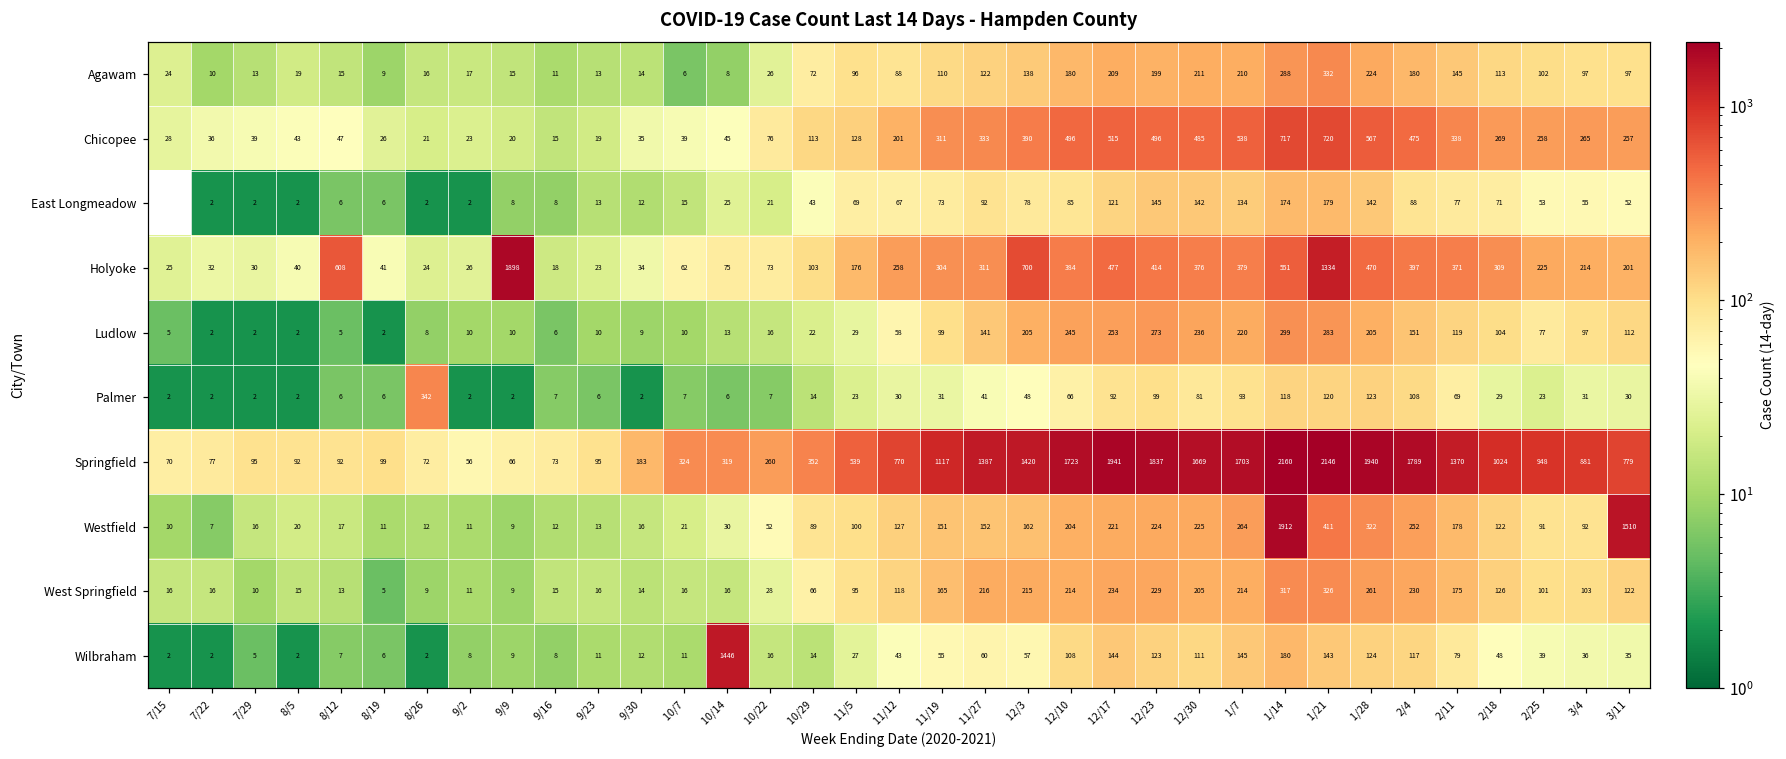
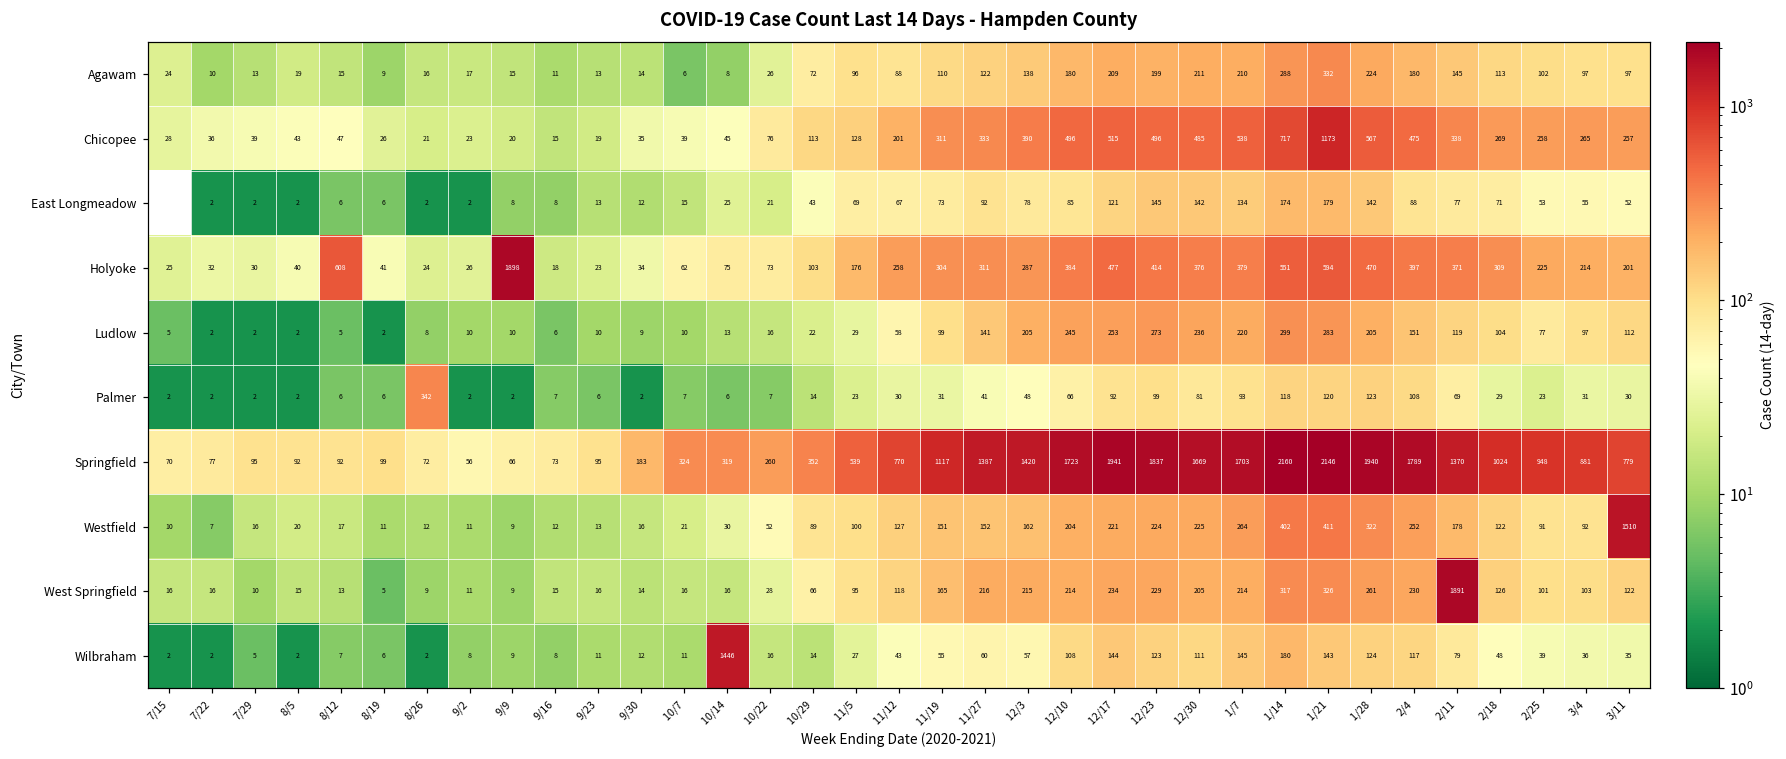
Chicopee, 1/21: 720 -> 1173
Holyoke, 12/3: 700 -> 287
Holyoke, 1/21: 1334 -> 594
Westfield, 1/14: 1912 -> 402
West Springfield, 2/11: 175 -> 1891
